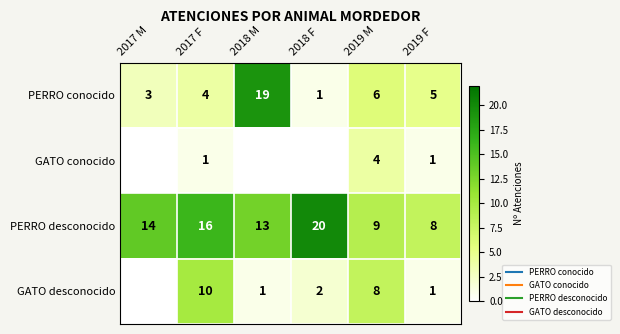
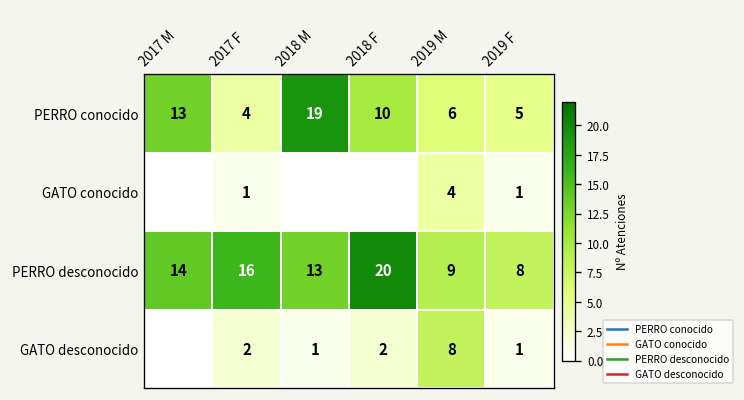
PERRO conocido, 2017 M: 3 -> 13
PERRO conocido, 2018 F: 1 -> 10
GATO desconocido, 2017 F: 10 -> 2
